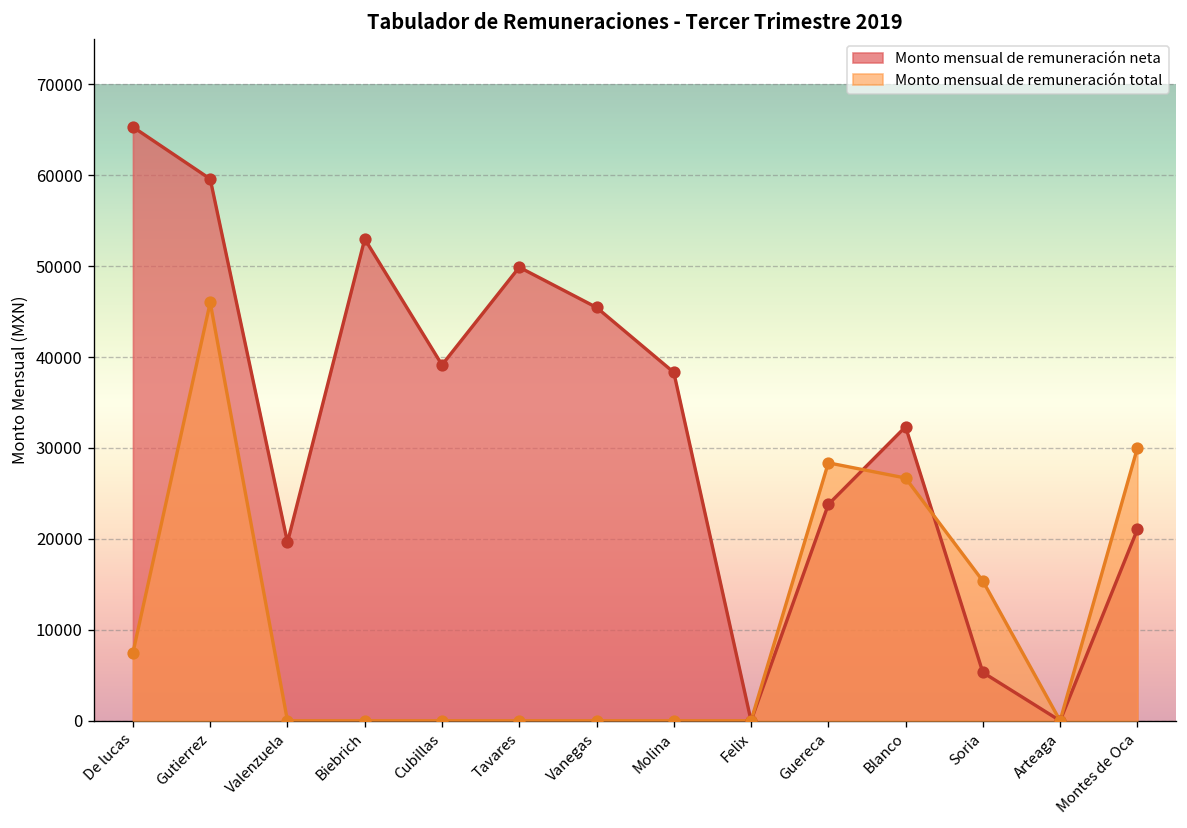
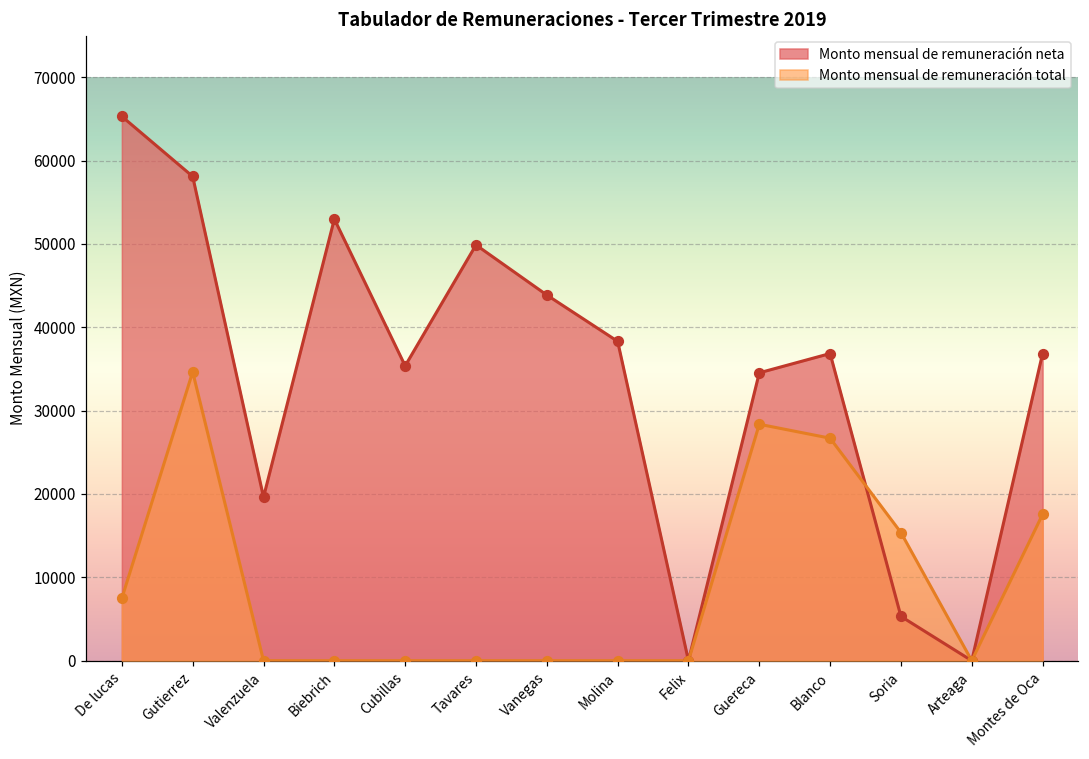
Monto mensual de remuneración neta, Gutierrez: 60000 -> 58000
Monto mensual de remuneración total, Gutierrez: 46000 -> 35000
Monto mensual de remuneración neta, Cubillas: 39000 -> 35000
Monto mensual de remuneración neta, Vanegas: 45000 -> 44000
Monto mensual de remuneración neta, Guereca: 24000 -> 35000
Monto mensual de remuneración neta, Blanco: 32000 -> 37000
Monto mensual de remuneración neta, Montes de Oca: 21000 -> 37000
Monto mensual de remuneración total, Montes de Oca: 30000 -> 18000
